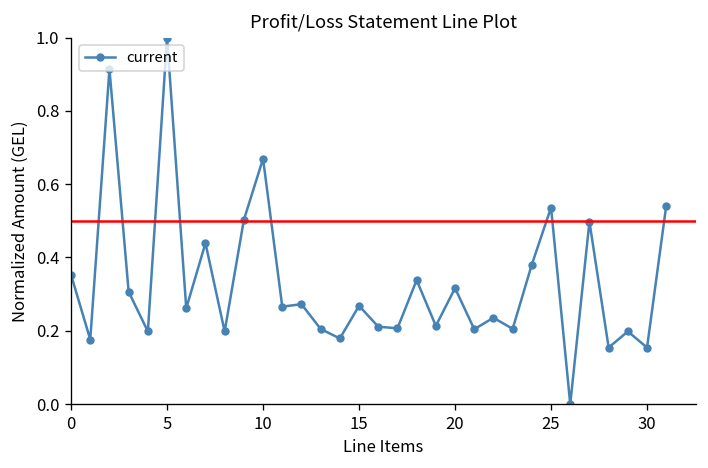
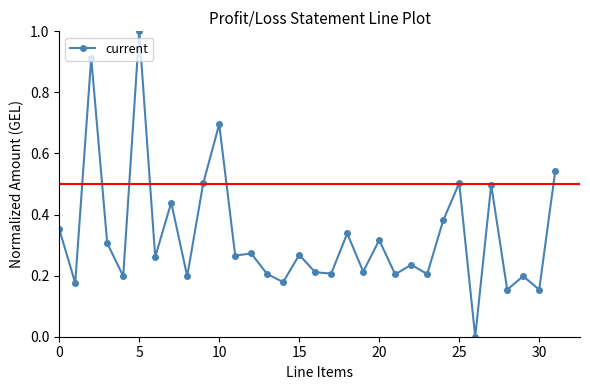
10: 0.67 -> 0.70
25: 0.54 -> 0.50
